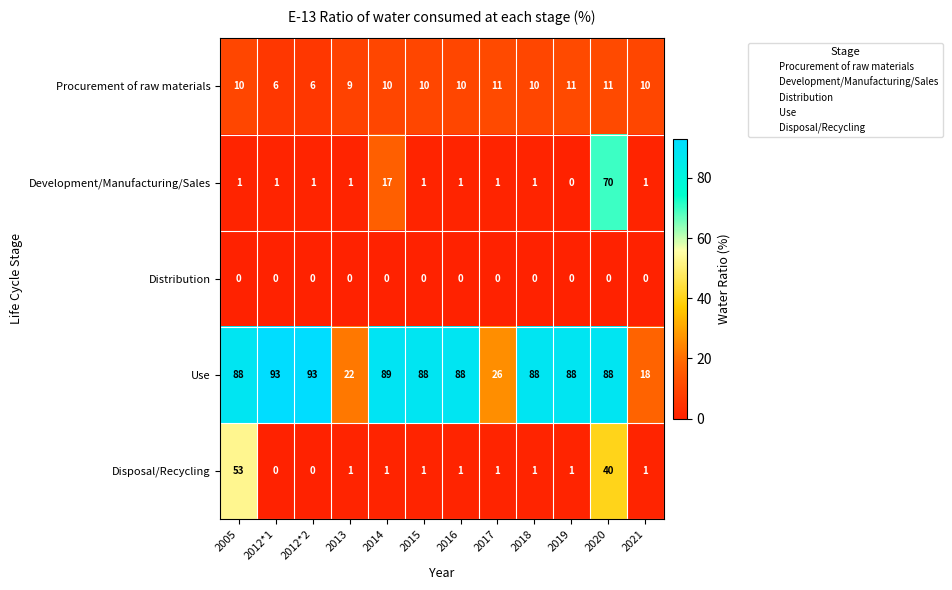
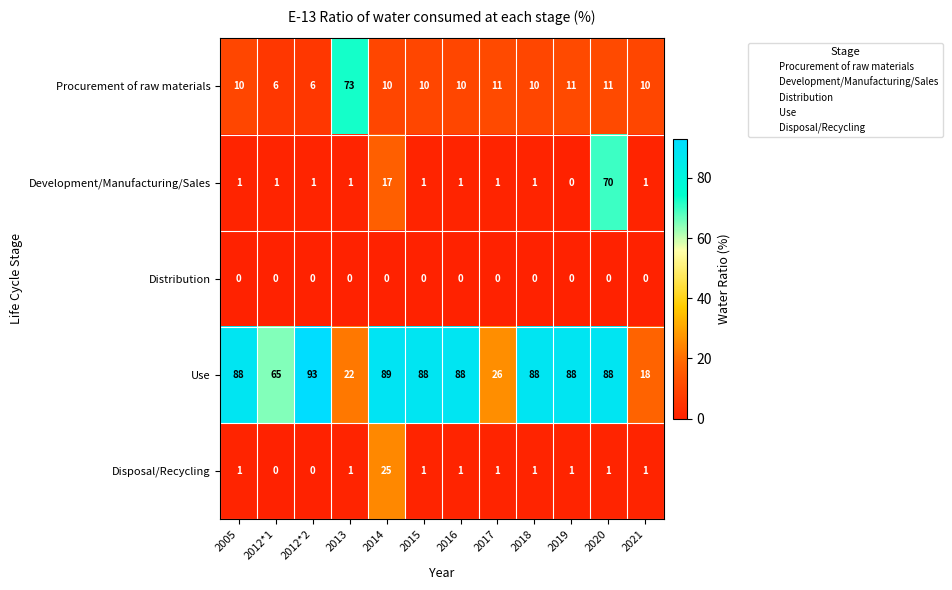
Procurement of raw materials, 2013: 9 -> 73
Use, 2012*1: 93 -> 65
Disposal/Recycling, 2005: 53 -> 1
Disposal/Recycling, 2014: 1 -> 25
Disposal/Recycling, 2020: 40 -> 1
